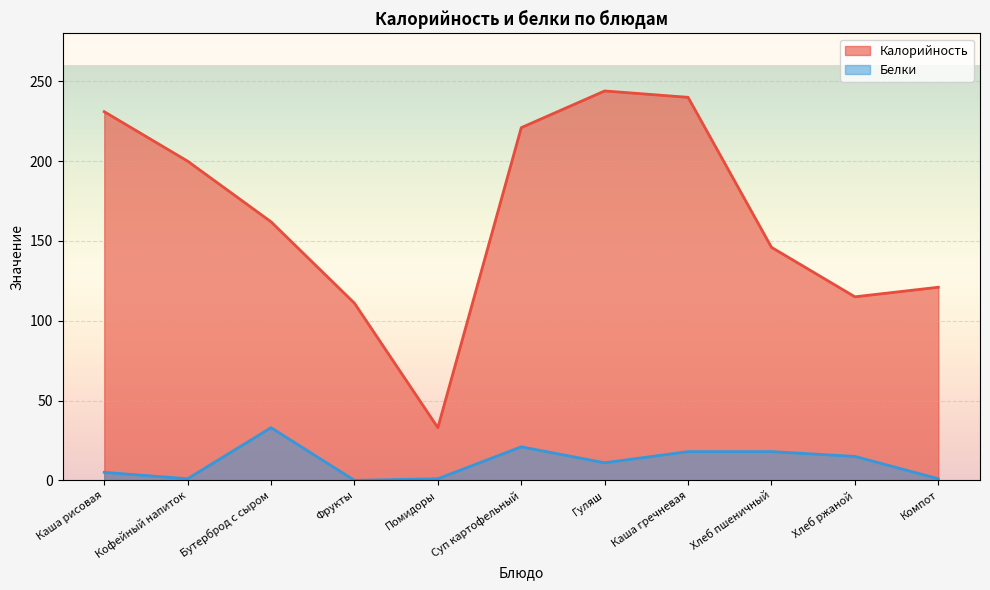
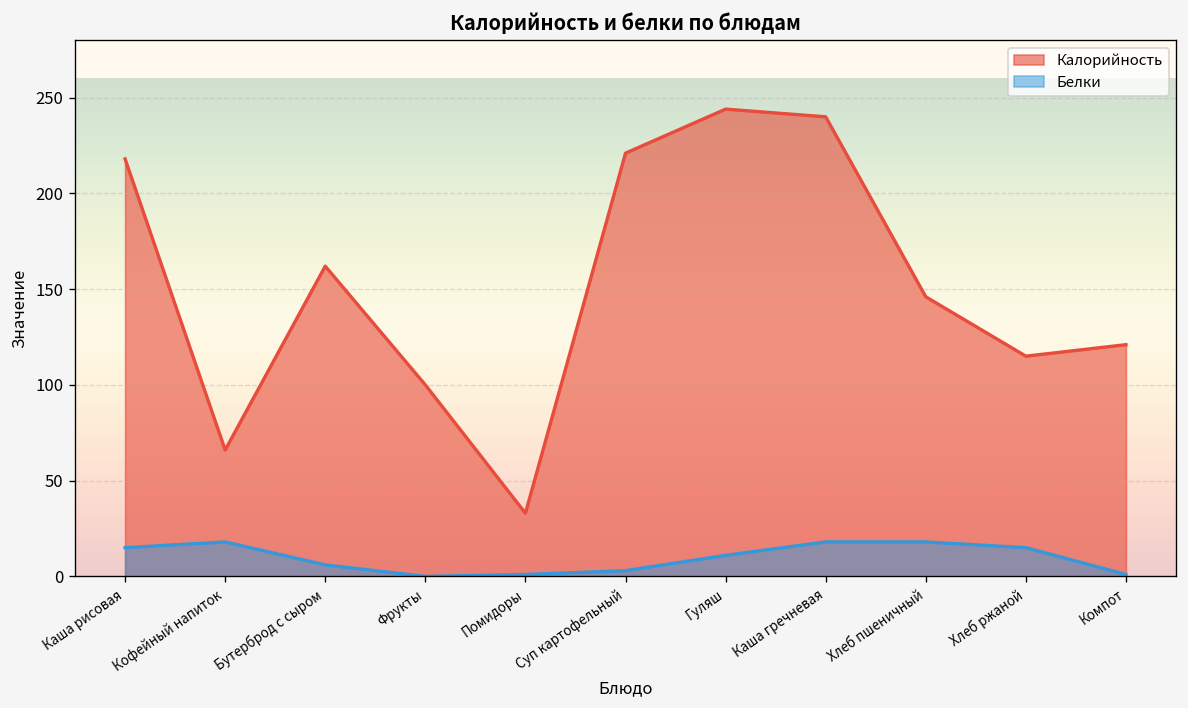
Калорийность, Каша рисовая: 231 -> 218
Белки, Каша рисовая: 5 -> 15
Калорийность, Кофейный напиток: 200 -> 66
Белки, Кофейный напиток: 1 -> 18
Белки, Бутерброд с сыром: 33 -> 6
Калорийность, Фрукты: 111 -> 100
Белки, Суп картофельный: 21 -> 3
